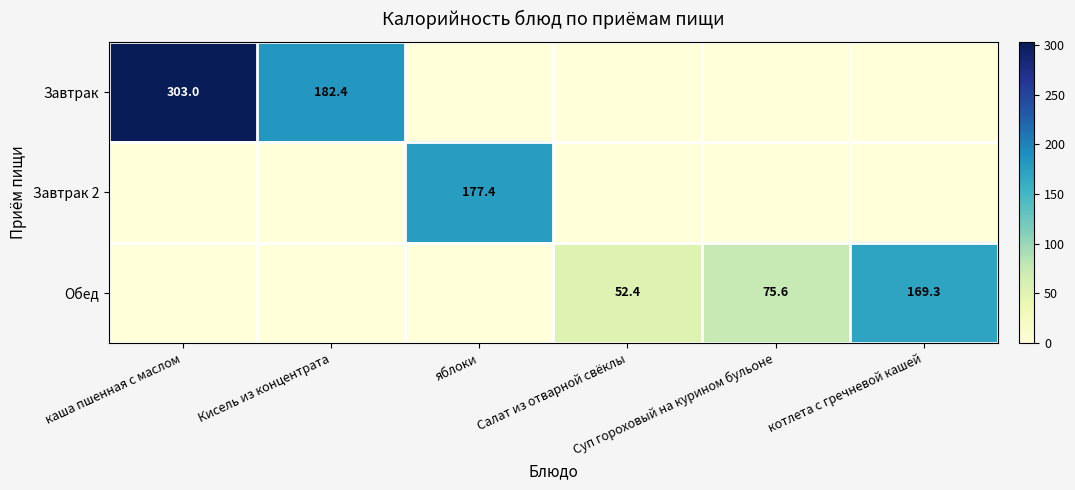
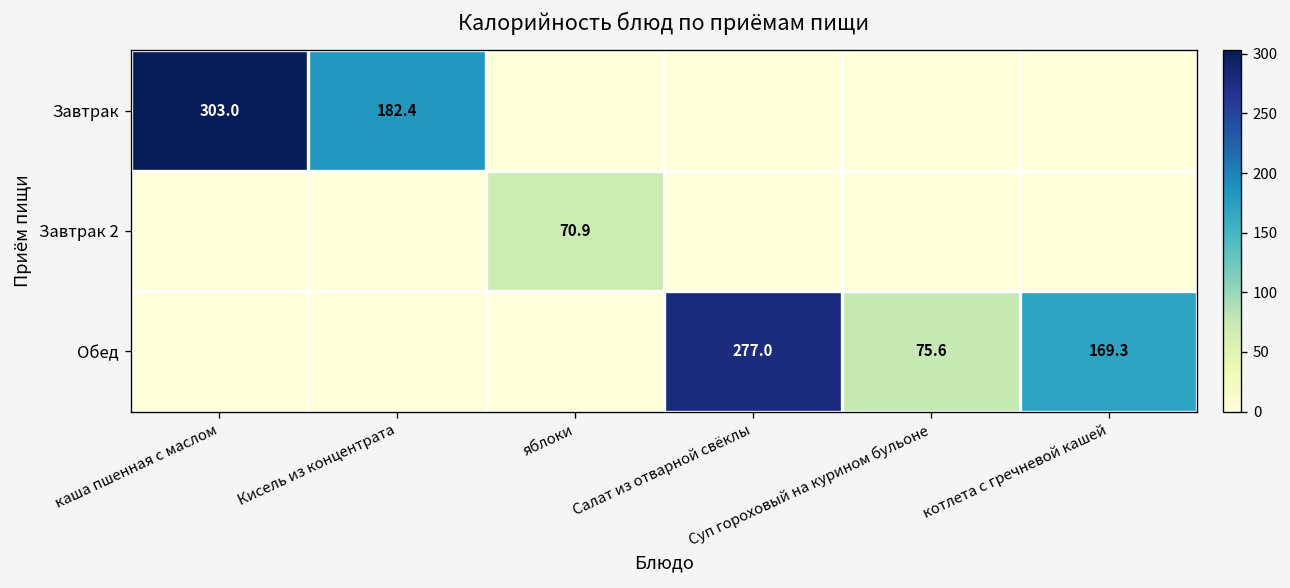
Завтрак 2, яблоки: 177.4 -> 70.9
Обед, Салат из отварной свёклы: 52.4 -> 277.0
